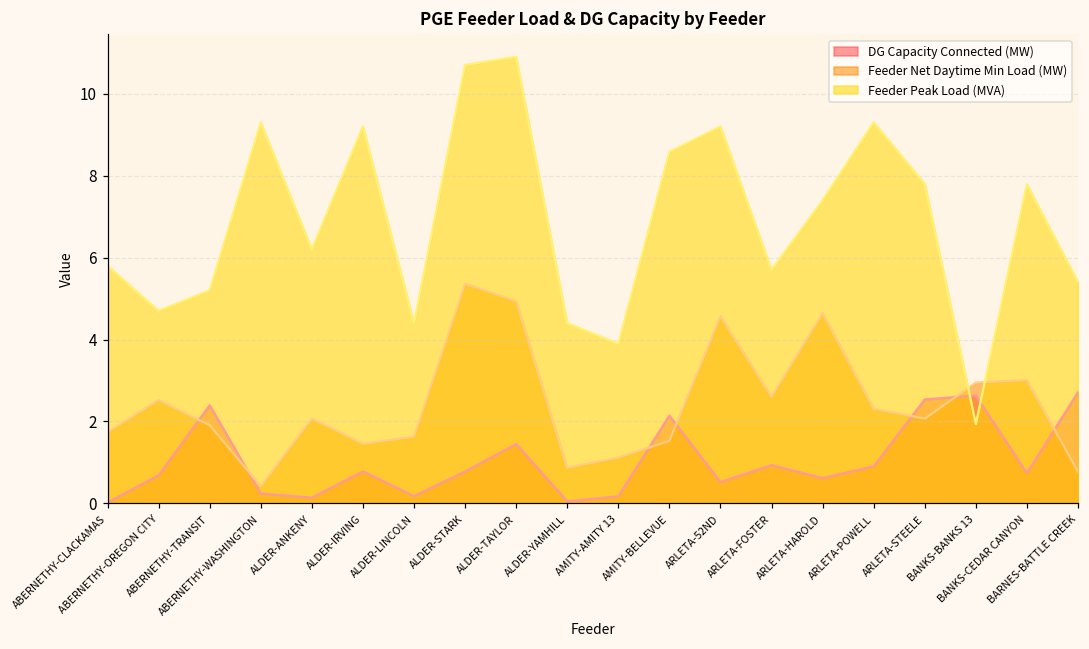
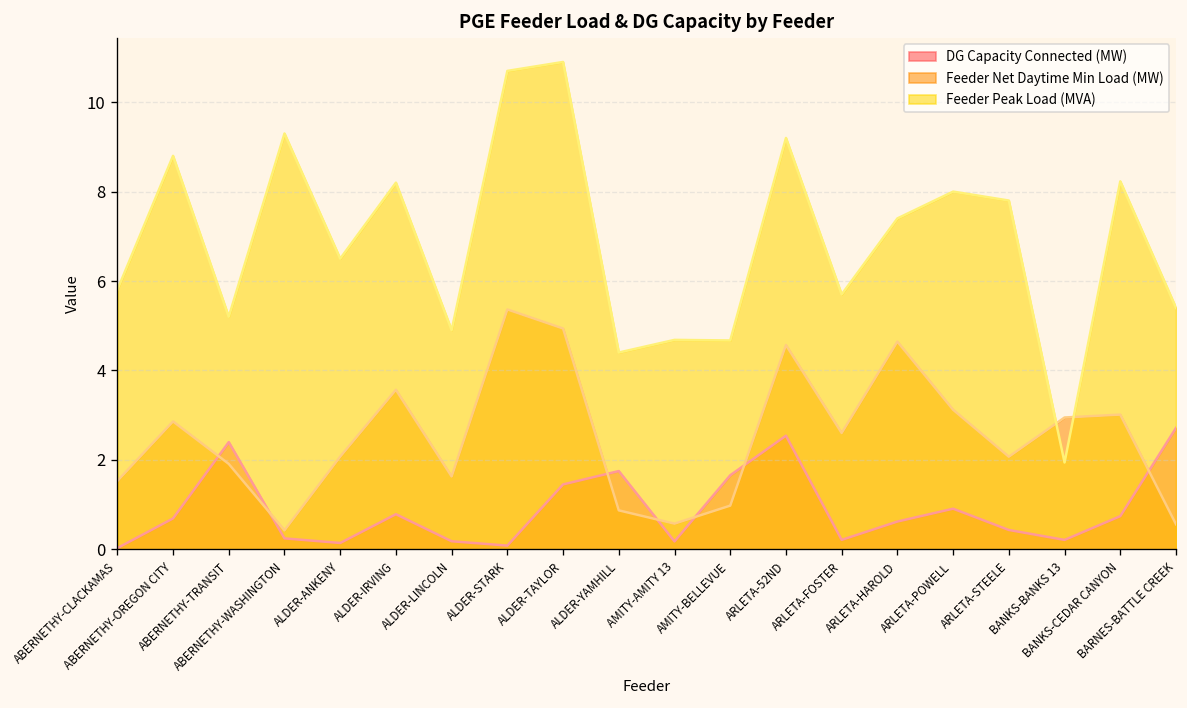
Feeder Net Daytime Min Load (MW), ABERNETHY-CLACKAMAS: 1.7 -> 1.5
Feeder Net Daytime Min Load (MW), ABERNETHY-OREGON CITY: 2.5 -> 2.9
Feeder Peak Load (MVA), ABERNETHY-OREGON CITY: 4.7 -> 8.8
Feeder Peak Load (MVA), ALDER-ANKENY: 6.2 -> 6.5
Feeder Net Daytime Min Load (MW), ALDER-IRVING: 1.5 -> 3.6
Feeder Peak Load (MVA), ALDER-IRVING: 9.2 -> 8.2
Feeder Peak Load (MVA), ALDER-LINCOLN: 4.4 -> 4.9
DG Capacity Connected (MW), ALDER-STARK: 0.8 -> 0.1
DG Capacity Connected (MW), ALDER-YAMHILL: 0.0 -> 1.7
Feeder Net Daytime Min Load (MW), AMITY-AMITY 13: 1.1 -> 0.6
Feeder Peak Load (MVA), AMITY-AMITY 13: 3.9 -> 4.7
DG Capacity Connected (MW), AMITY-BELLEVUE: 2.1 -> 1.7
Feeder Net Daytime Min Load (MW), AMITY-BELLEVUE: 1.5 -> 1.0
Feeder Peak Load (MVA), AMITY-BELLEVUE: 8.6 -> 4.7
DG Capacity Connected (MW), ARLETA-52ND: 0.5 -> 2.5
DG Capacity Connected (MW), ARLETA-FOSTER: 0.9 -> 0.2
Feeder Net Daytime Min Load (MW), ARLETA-POWELL: 2.3 -> 3.1
Feeder Peak Load (MVA), ARLETA-POWELL: 9.3 -> 8.0
DG Capacity Connected (MW), ARLETA-STEELE: 2.5 -> 0.4
DG Capacity Connected (MW), BANKS-BANKS 13: 2.6 -> 0.2
Feeder Peak Load (MVA), BANKS-CEDAR CANYON: 7.8 -> 8.2
Feeder Net Daytime Min Load (MW), BARNES-BATTLE CREEK: 0.8 -> 0.6
